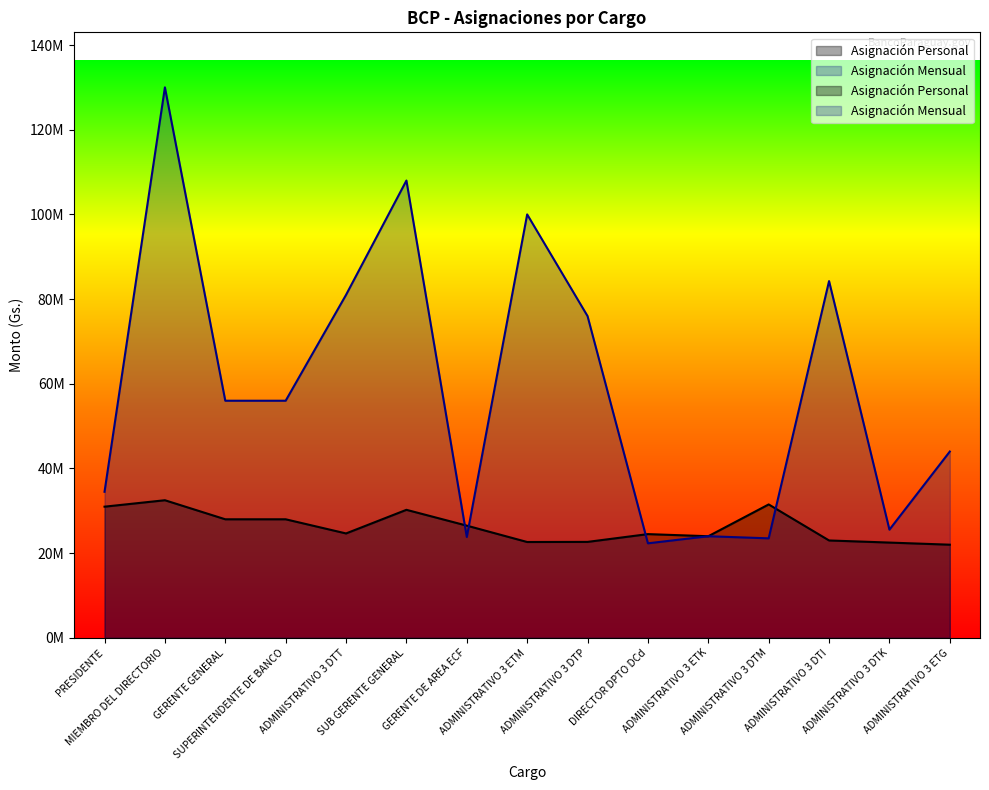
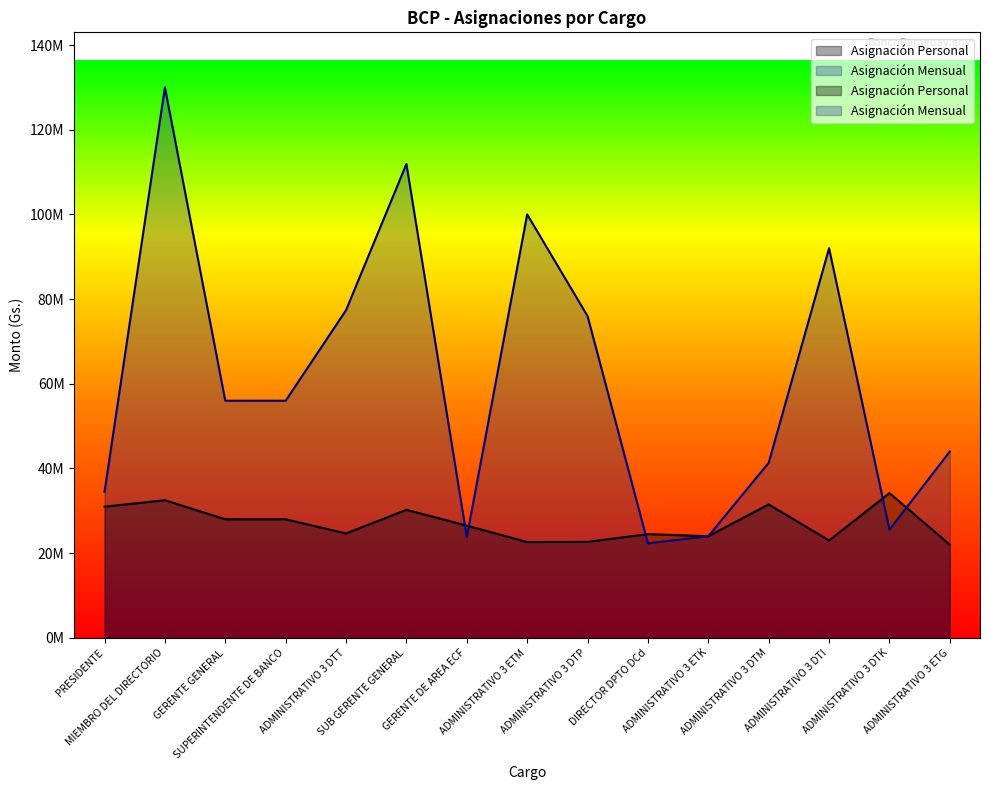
Asignación Mensual, ADMINISTRATIVO 3 DTT: 81000000 -> 77000000
Asignación Mensual, SUB GERENTE GENERAL: 108000000 -> 112000000
Asignación Mensual, ADMINISTRATIVO 3 DTM: 24000000 -> 41000000
Asignación Mensual, ADMINISTRATIVO 3 DTI: 84000000 -> 92000000
Asignación Personal, ADMINISTRATIVO 3 DTK: 23000000 -> 34000000
